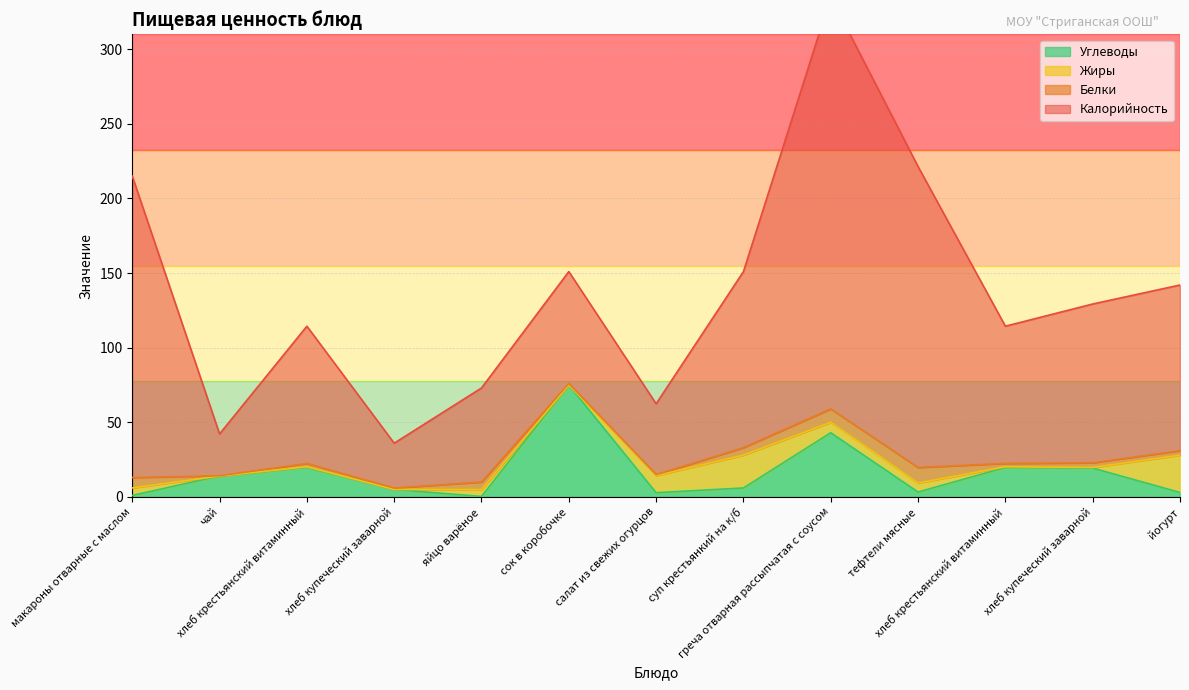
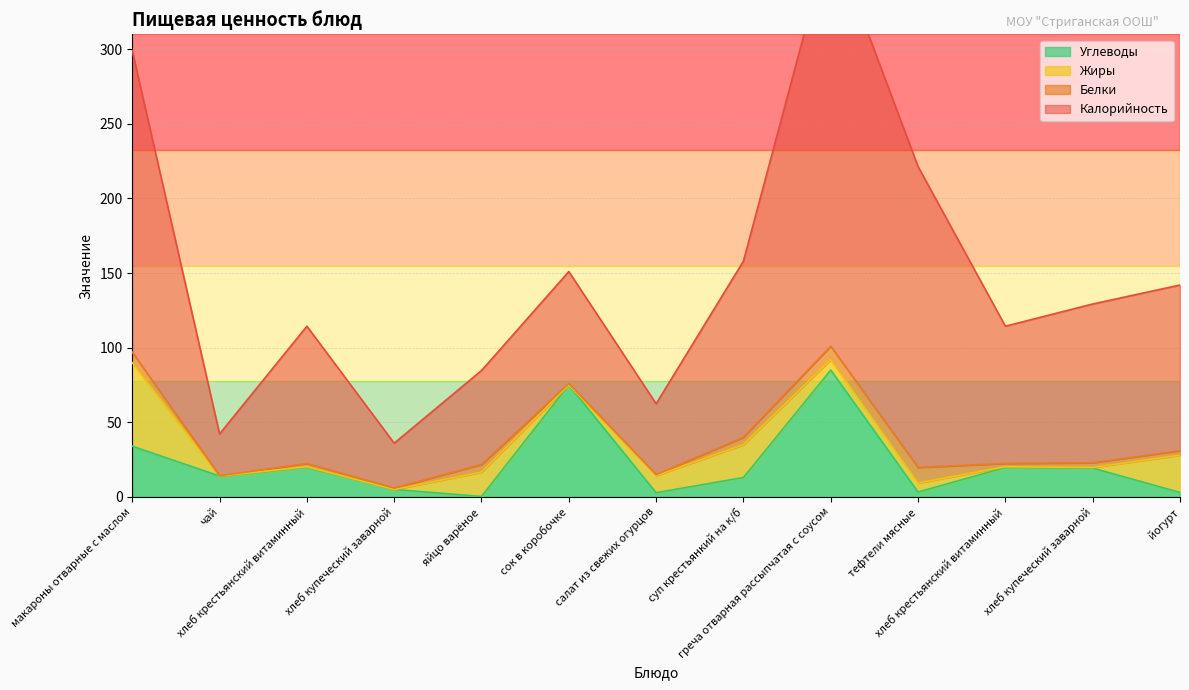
Углеводы, макароны отварные с маслом: 1 -> 34
Жиры, макароны отварные с маслом: 5 -> 56
Жиры, яйцо варёное: 5 -> 16
Углеводы, суп крестьянкий на к/б: 6 -> 13
Углеводы, греча отварная рассыпчатая с соусом: 43 -> 85
